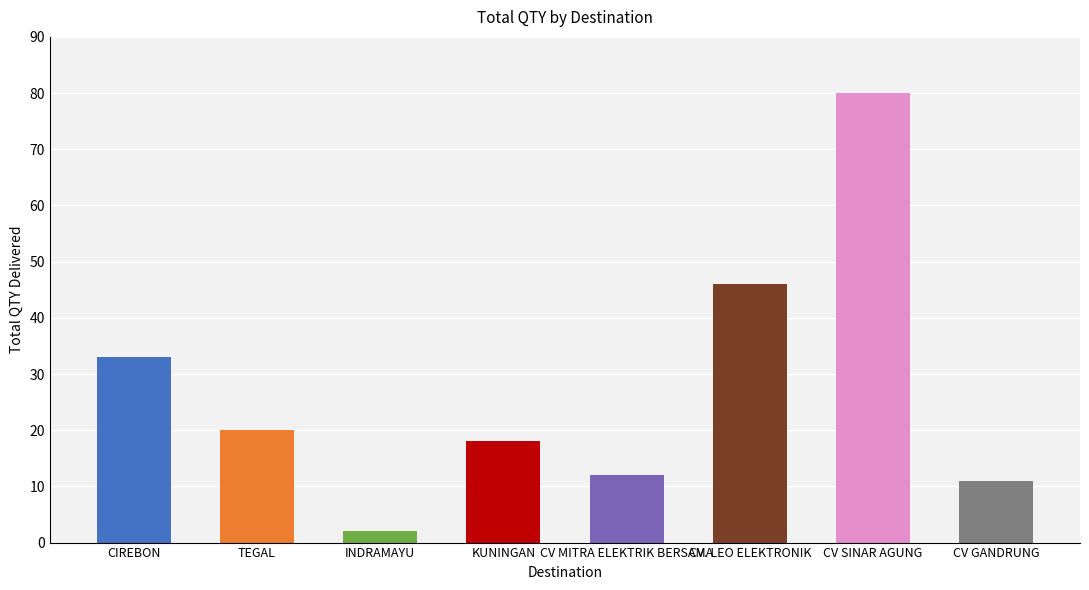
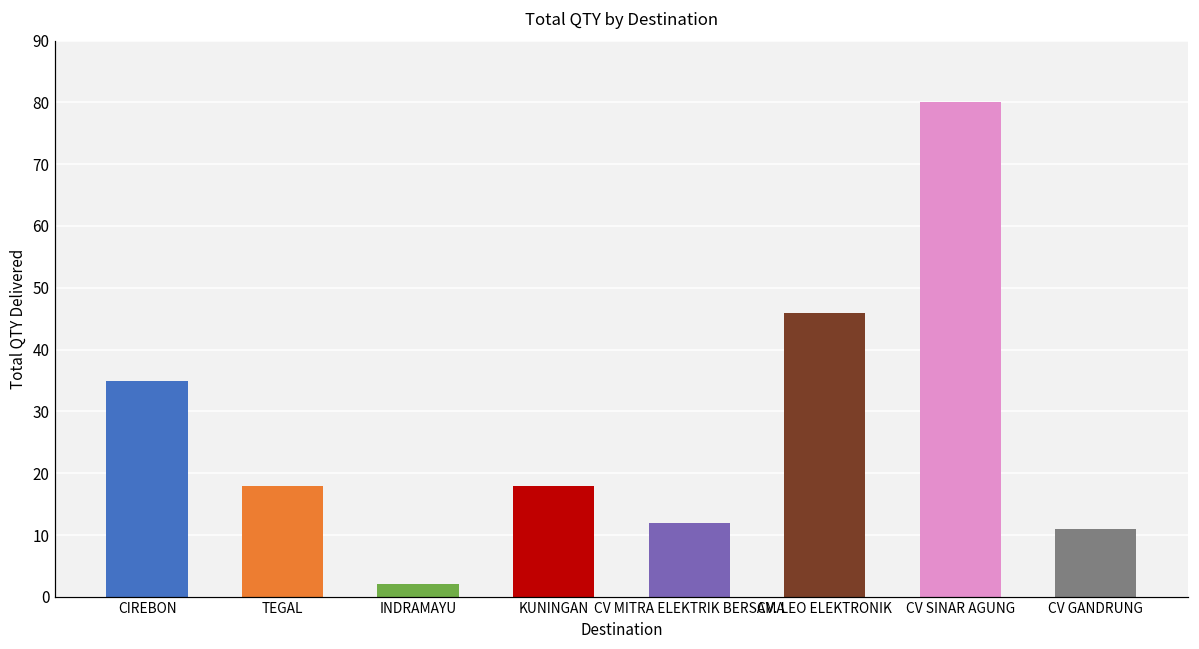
CIREBON: 33 -> 35
TEGAL: 20 -> 18
